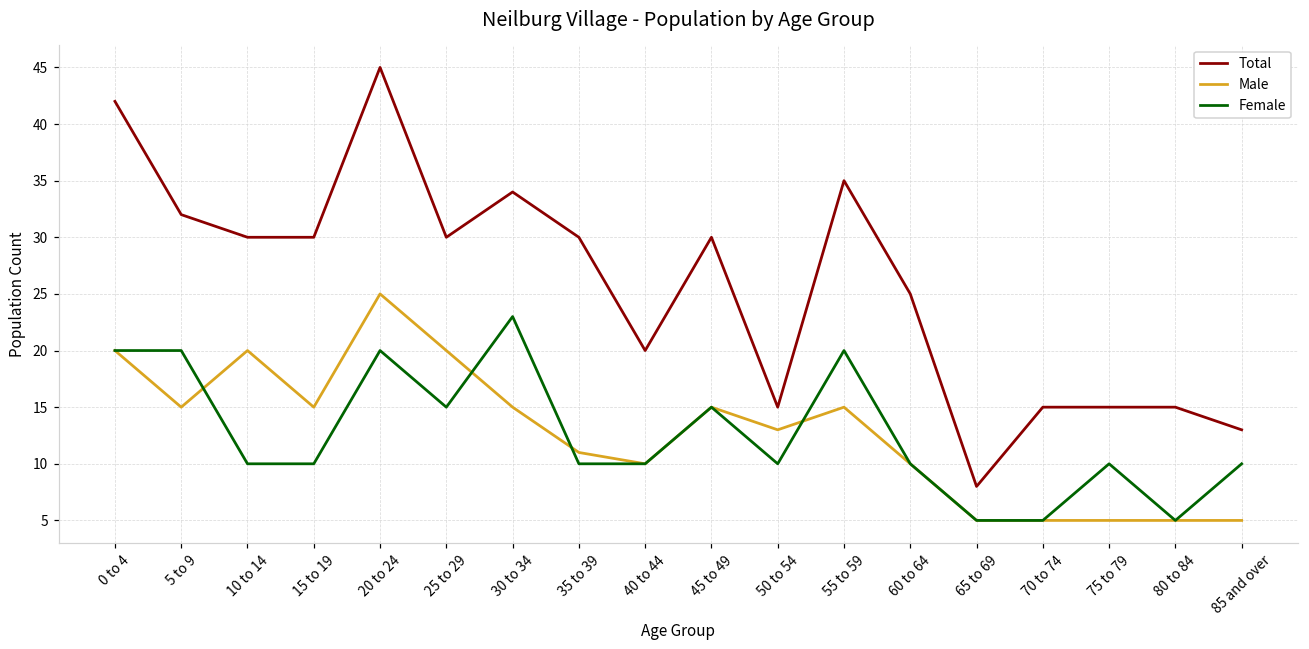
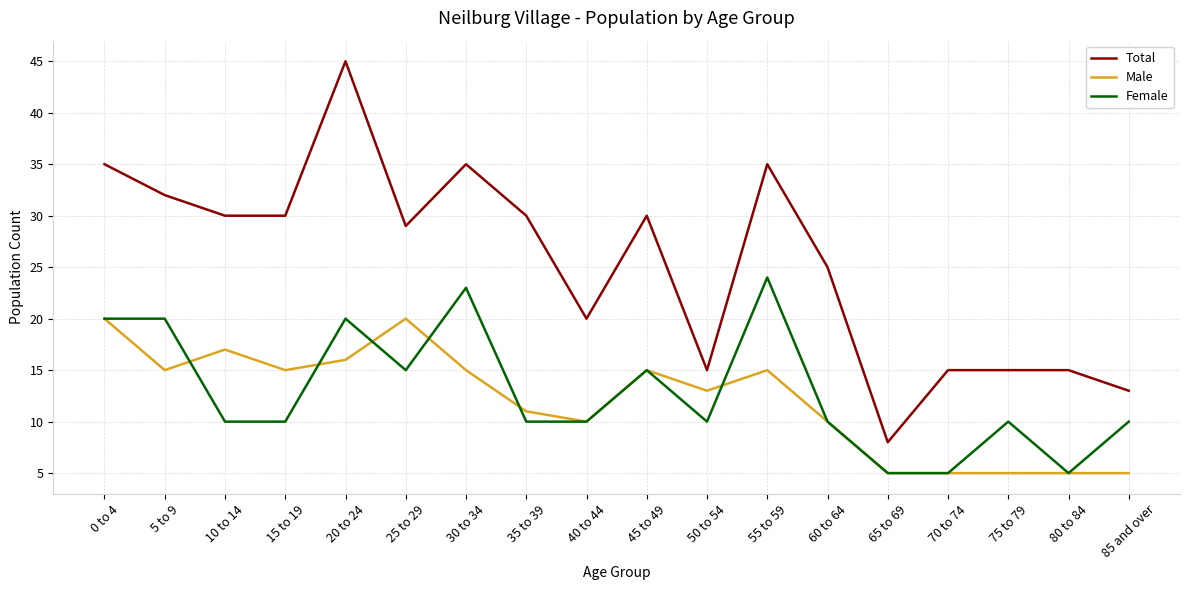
Total, 0 to 4: 42 -> 35
Male, 10 to 14: 20 -> 17
Male, 20 to 24: 25 -> 16
Total, 25 to 29: 30 -> 29
Total, 30 to 34: 34 -> 35
Female, 55 to 59: 20 -> 24
